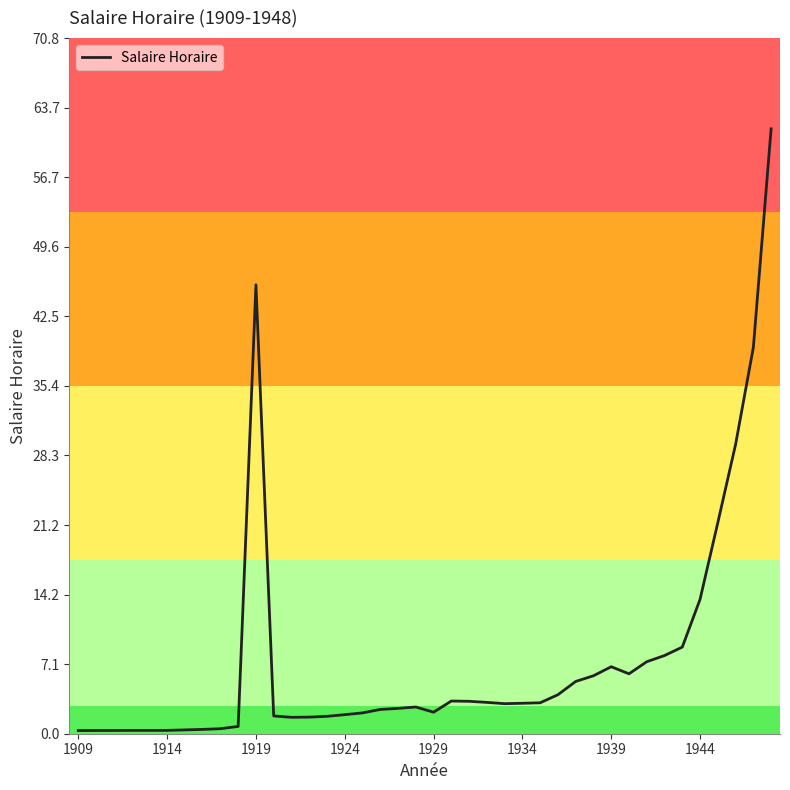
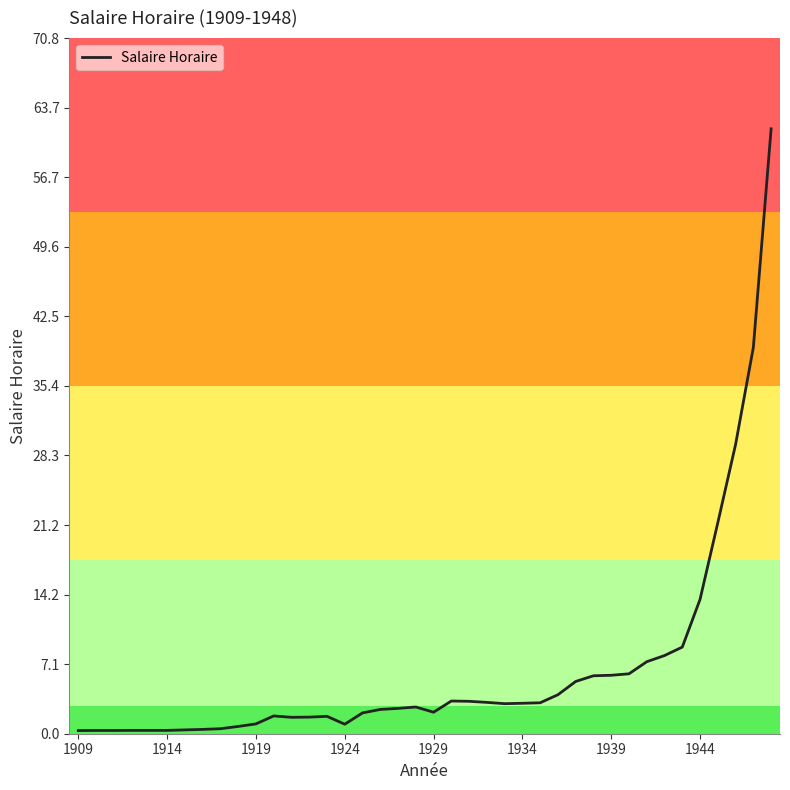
1919: 46 -> 1
1924: 2 -> 1
1939: 7 -> 6
